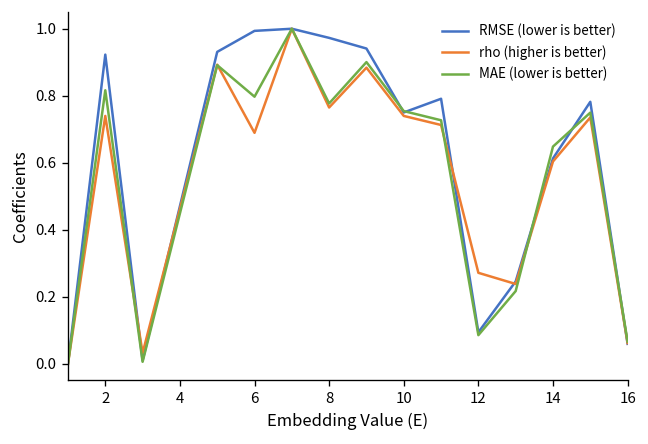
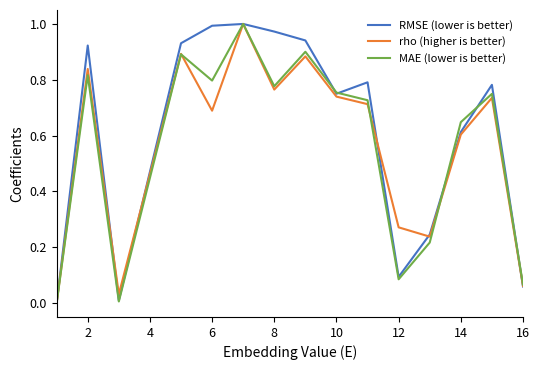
rho (higher is better), 2: 0.74 -> 0.84
